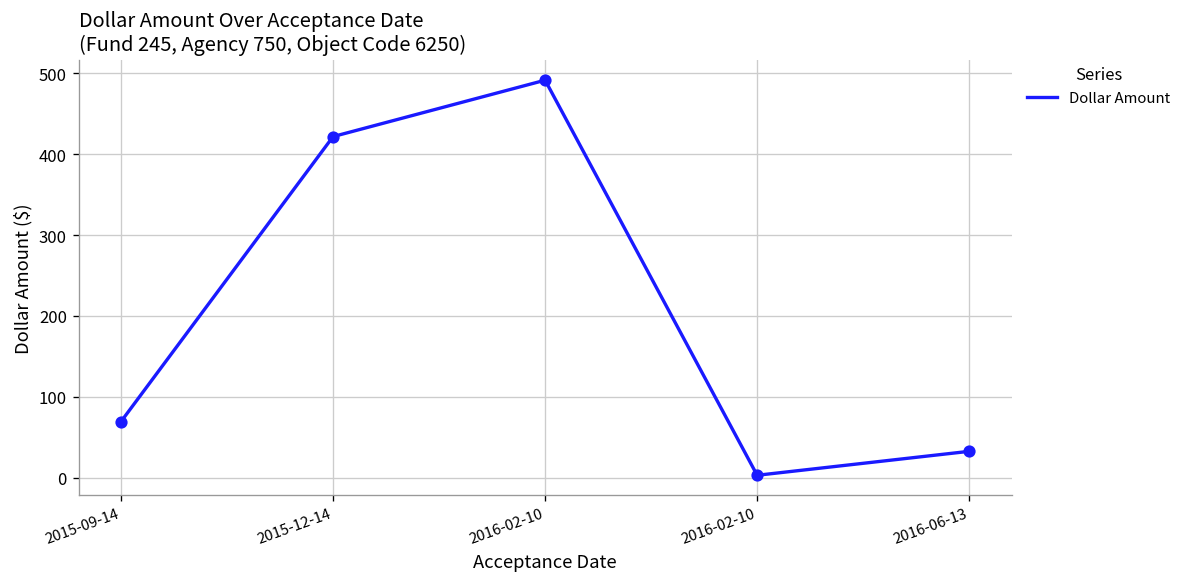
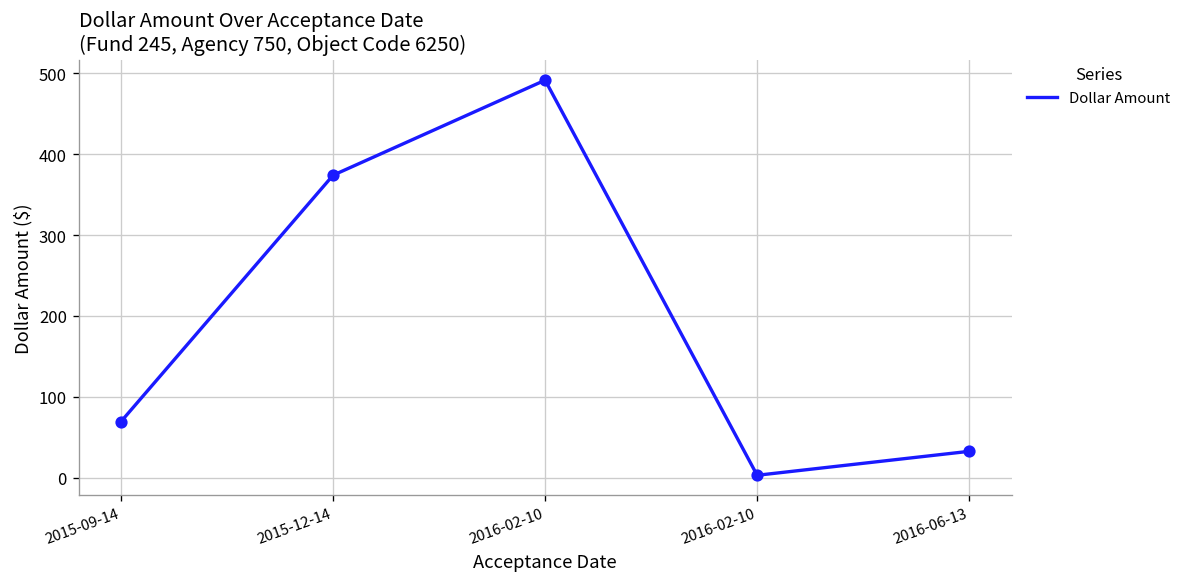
2015-12-14: 420 -> 370
